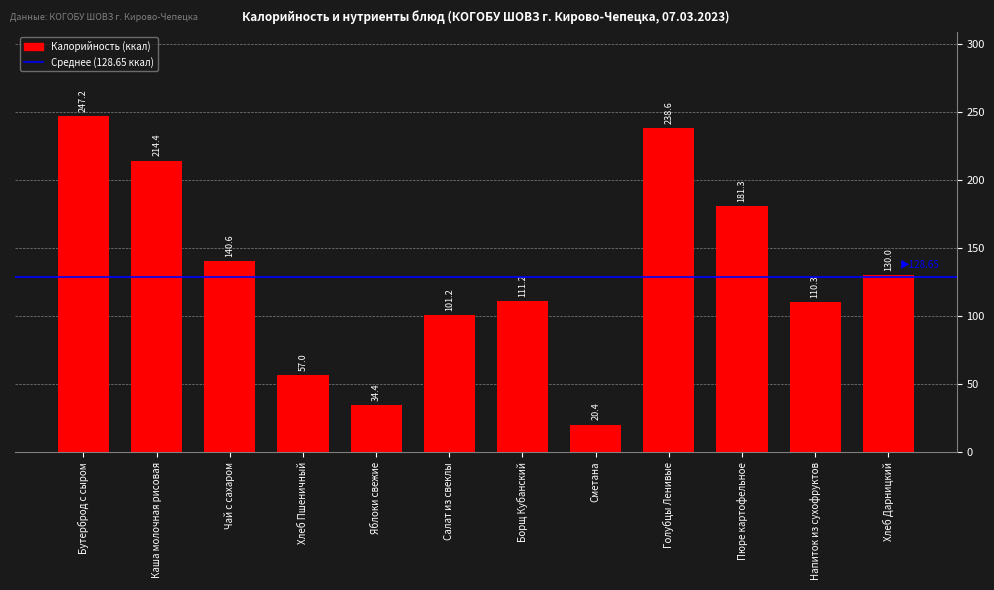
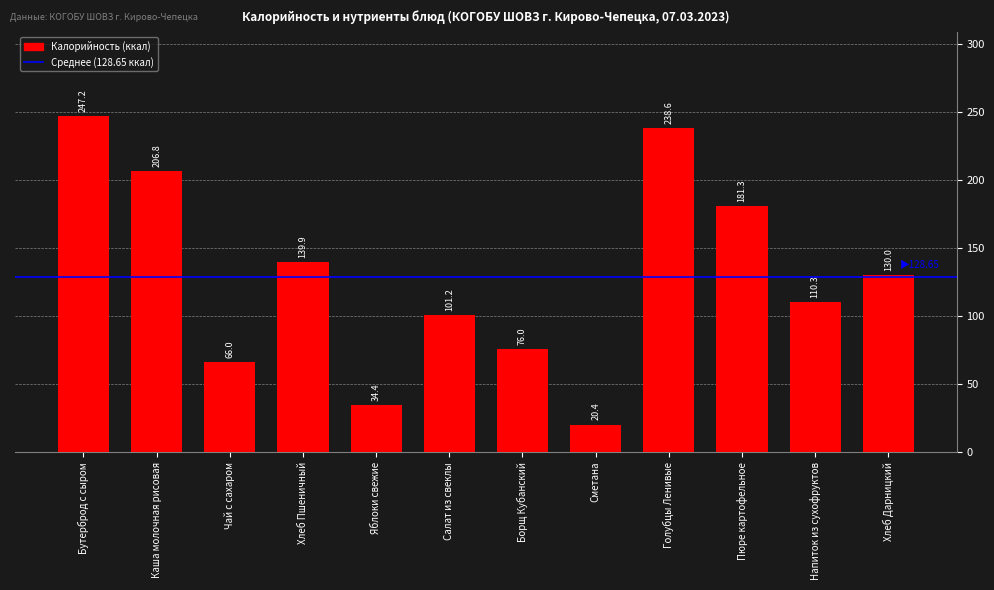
Каша молочная рисовая: 214.4 -> 206.8
Чай с сахаром: 140.6 -> 66.0
Хлеб Пшеничный: 57.0 -> 139.9
Борщ Кубанский: 111.2 -> 76.0
